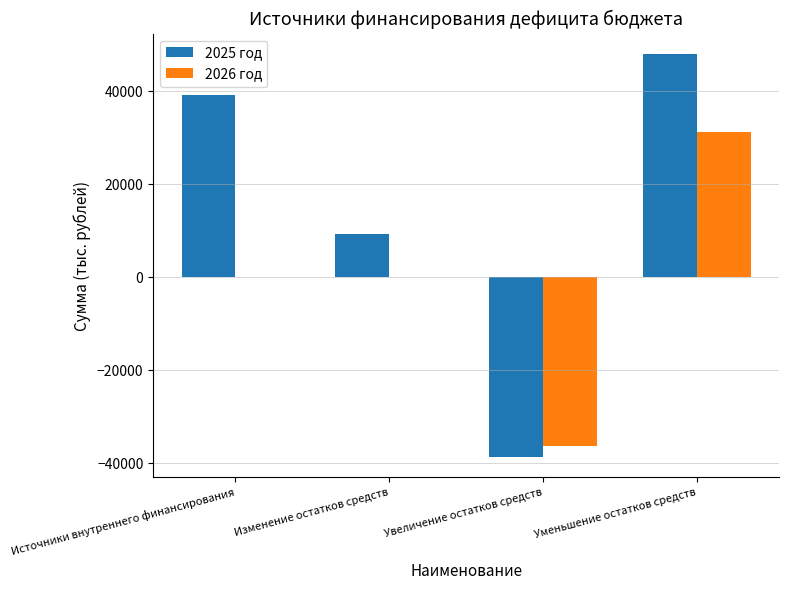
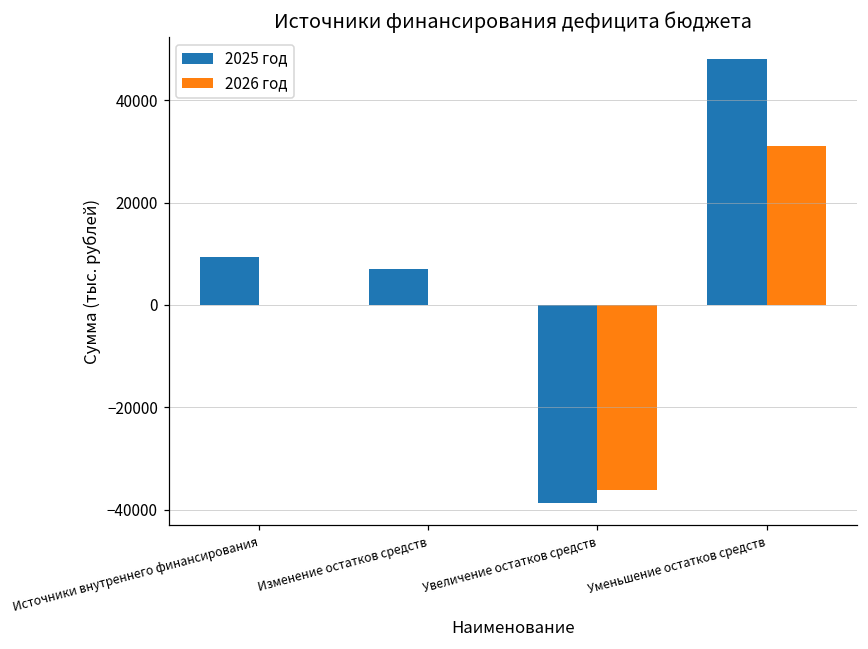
2025 год, Источники внутреннего финансирования: 39000 -> 9000
2025 год, Изменение остатков средств: 9000 -> 7000
